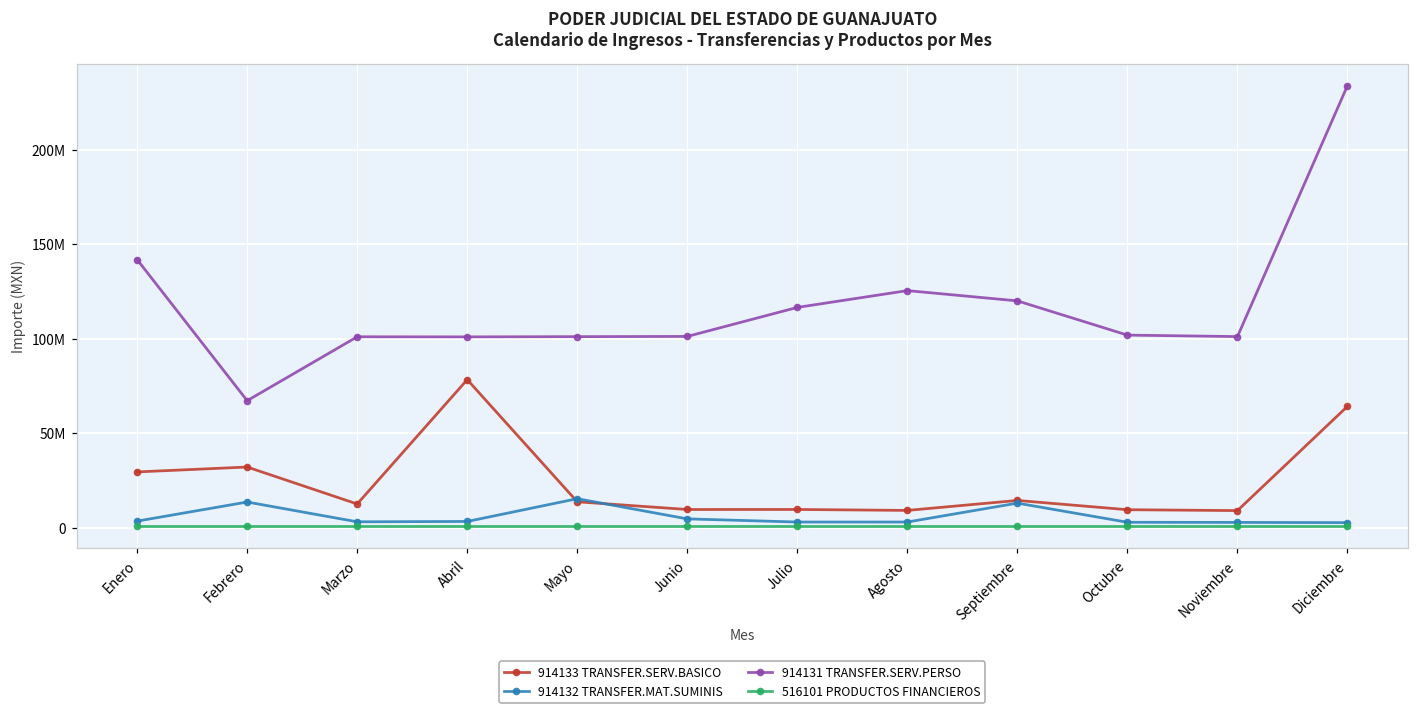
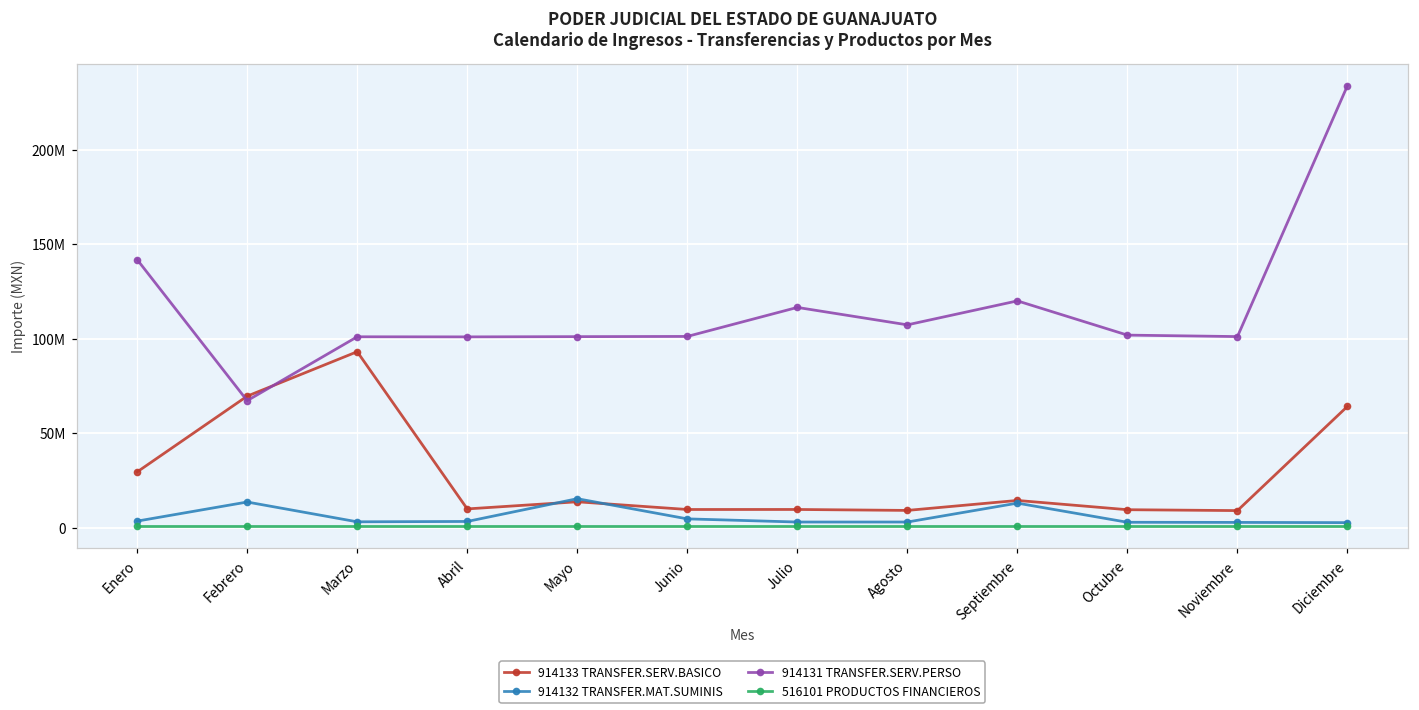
914133 TRANSFER.SERV.BASICO, Febrero: 32000000 -> 70000000
914133 TRANSFER.SERV.BASICO, Marzo: 13000000 -> 93000000
914133 TRANSFER.SERV.BASICO, Abril: 78000000 -> 10000000
914131 TRANSFER.SERV.PERSO, Agosto: 126000000 -> 107000000
